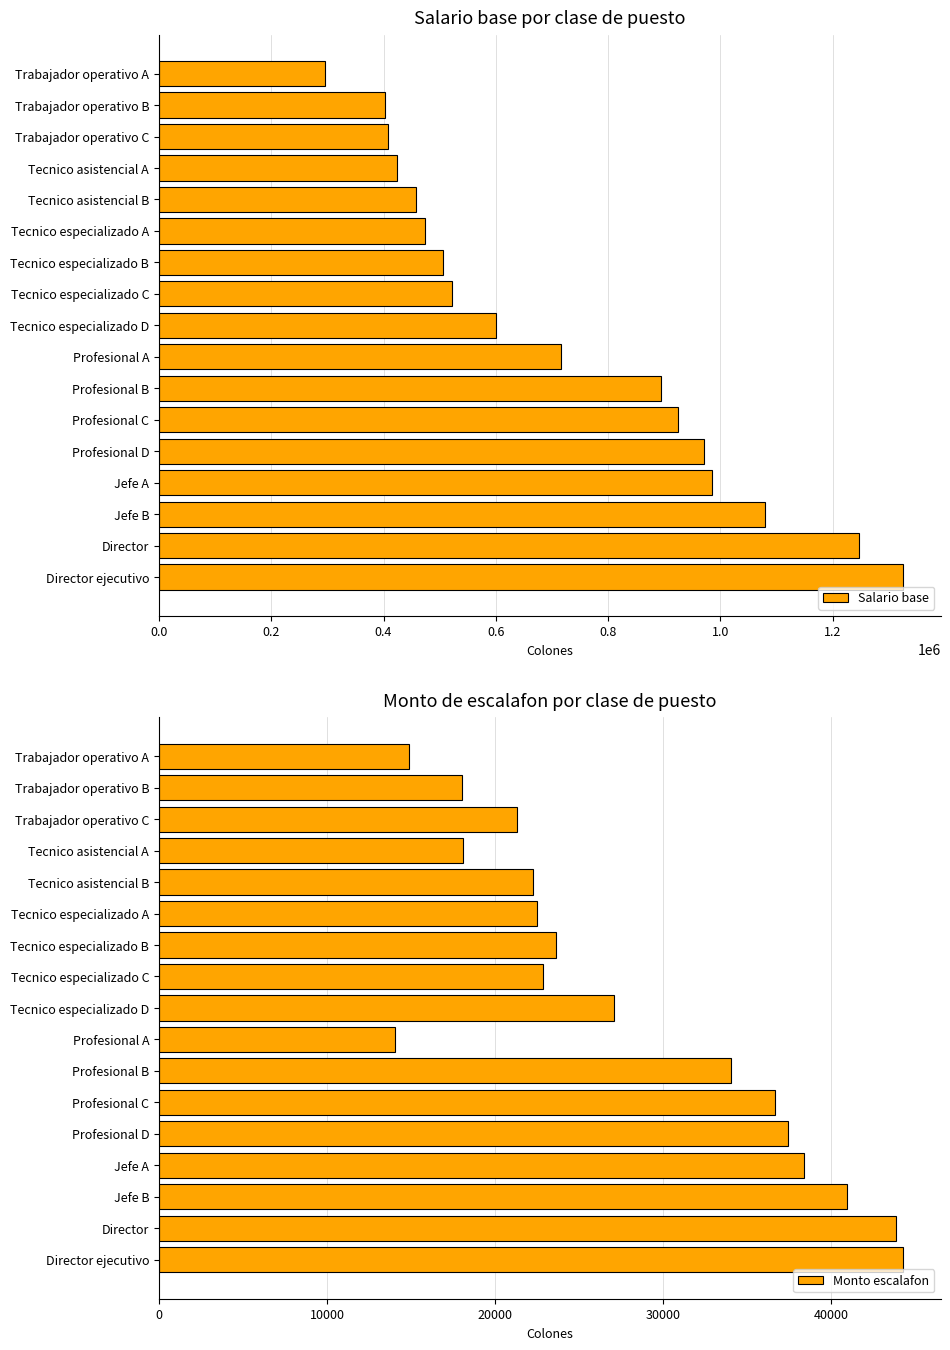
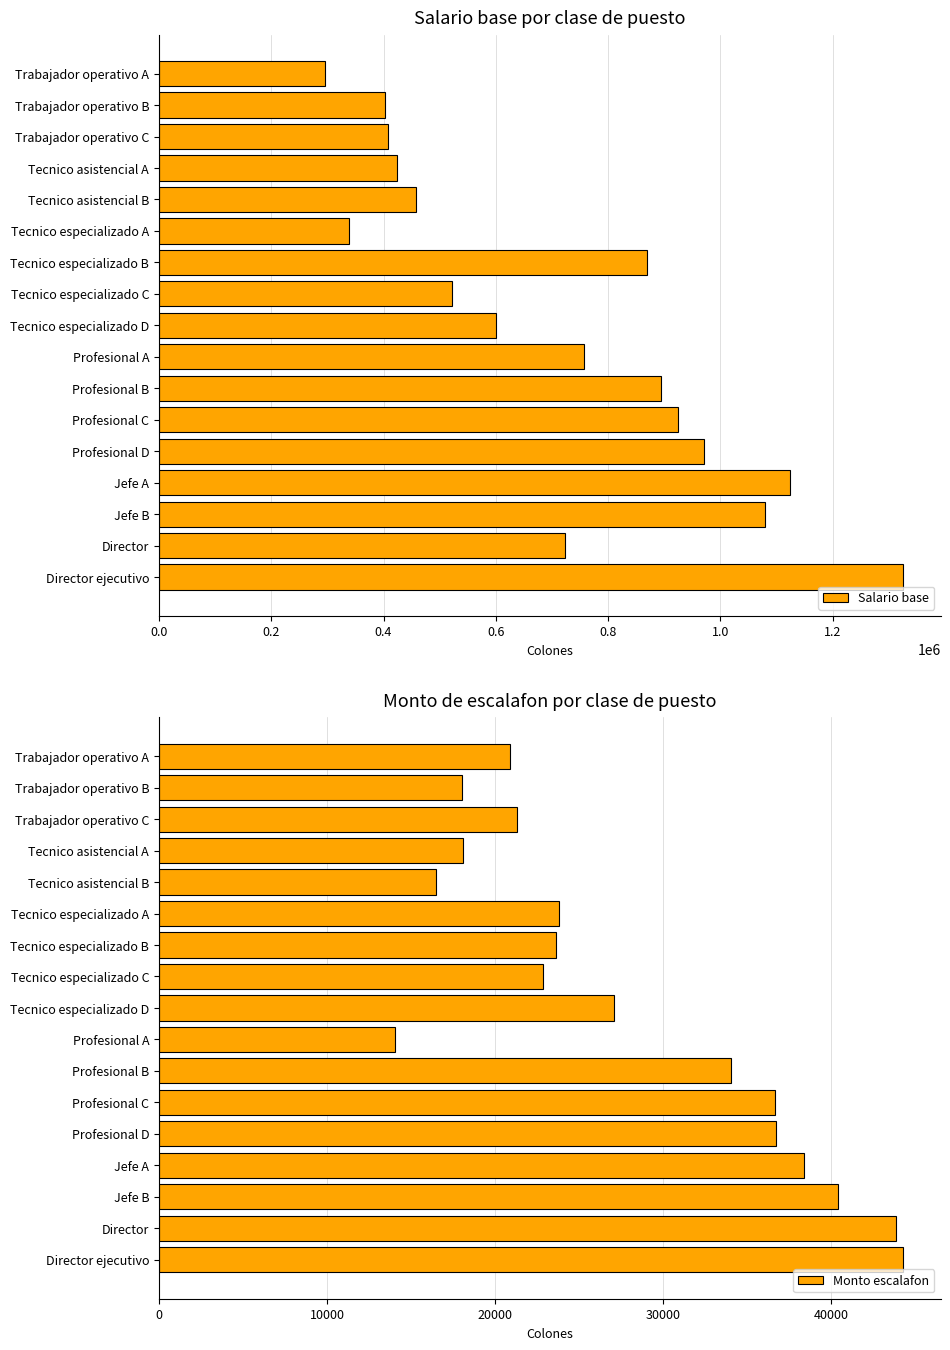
Salario base por clase de puesto, Tecnico especializado A: 470000 -> 340000
Salario base por clase de puesto, Tecnico especializado B: 510000 -> 870000
Salario base por clase de puesto, Profesional A: 720000 -> 760000
Salario base por clase de puesto, Jefe A: 980000 -> 1120000
Salario base por clase de puesto, Director: 1250000 -> 720000
Monto de escalafon por clase de puesto, Trabajador operativo A: 14900 -> 20900
Monto de escalafon por clase de puesto, Tecnico asistencial B: 22300 -> 16500
Monto de escalafon por clase de puesto, Tecnico especializado A: 22500 -> 23800
Monto de escalafon por clase de puesto, Profesional D: 37400 -> 36700
Monto de escalafon por clase de puesto, Jefe B: 40900 -> 40400
